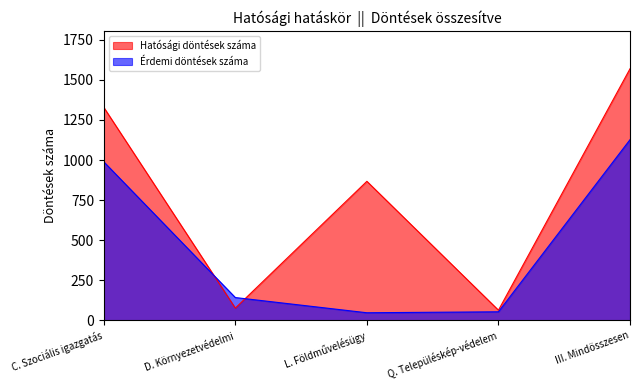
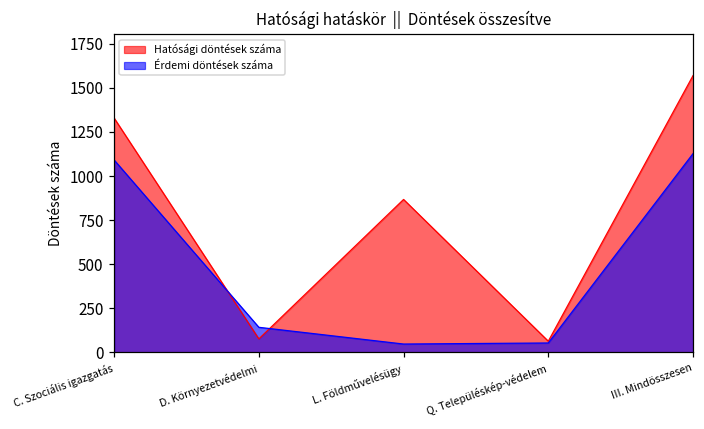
Érdemi döntések száma, C. Szociális igazgatás: 990 -> 1090
